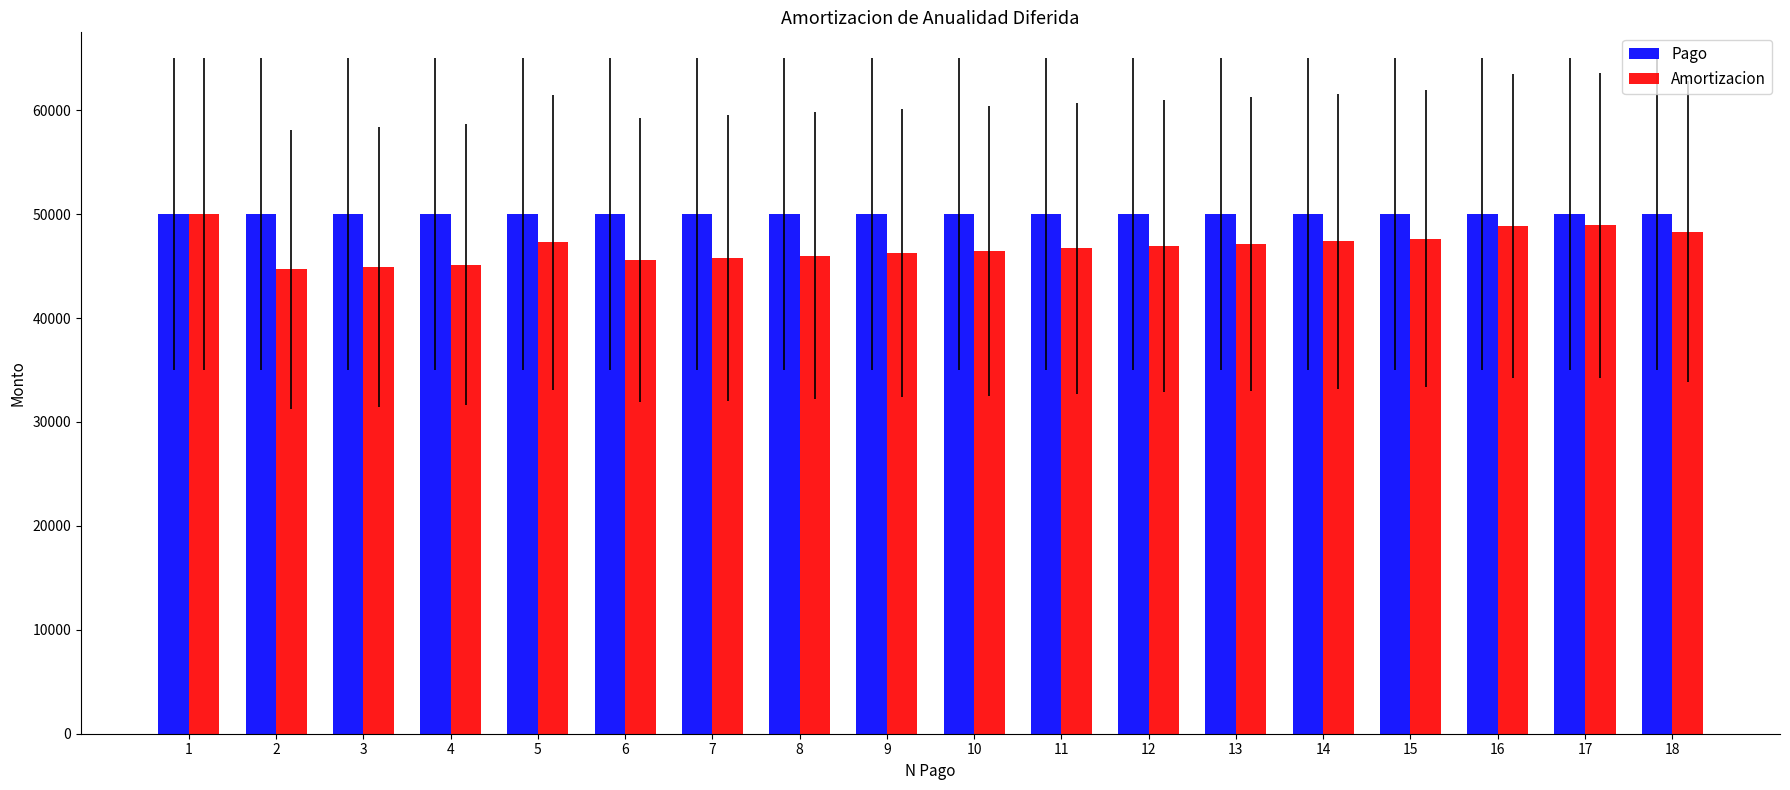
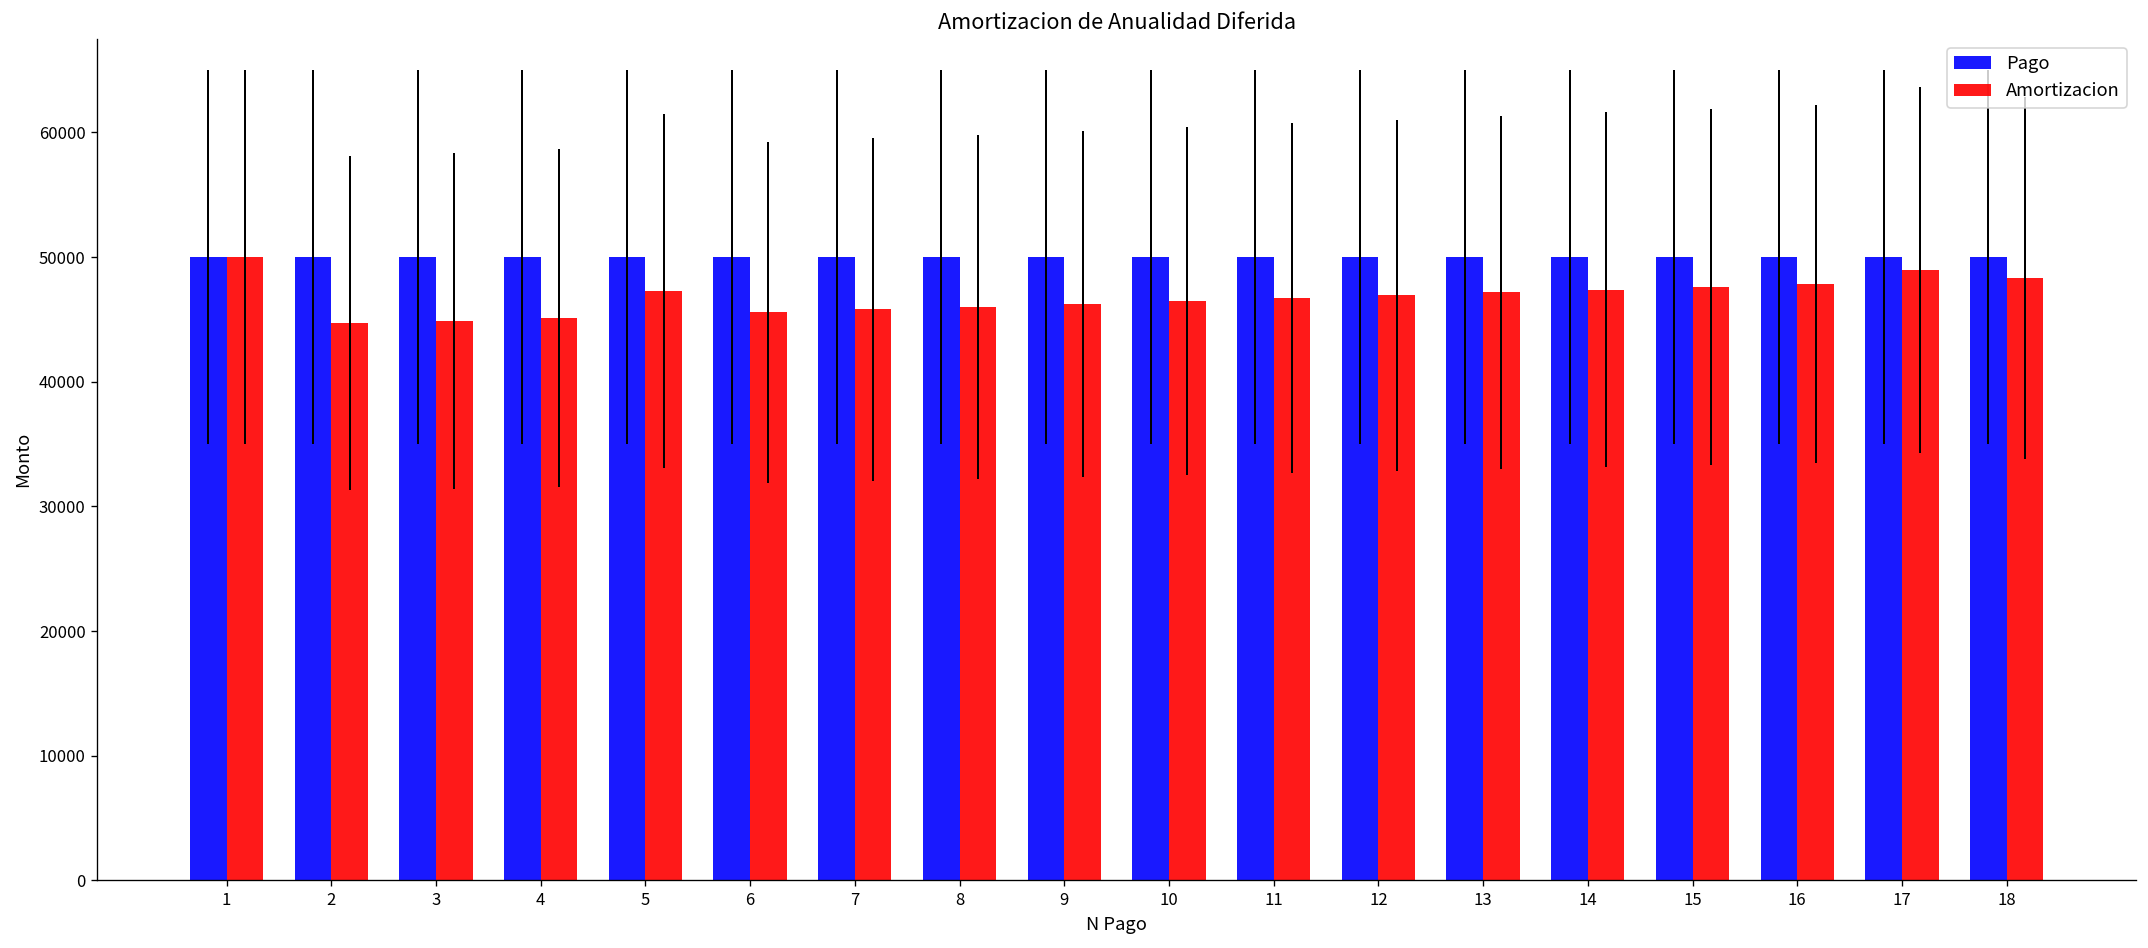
Amortizacion, 16: 48800 -> 47900
